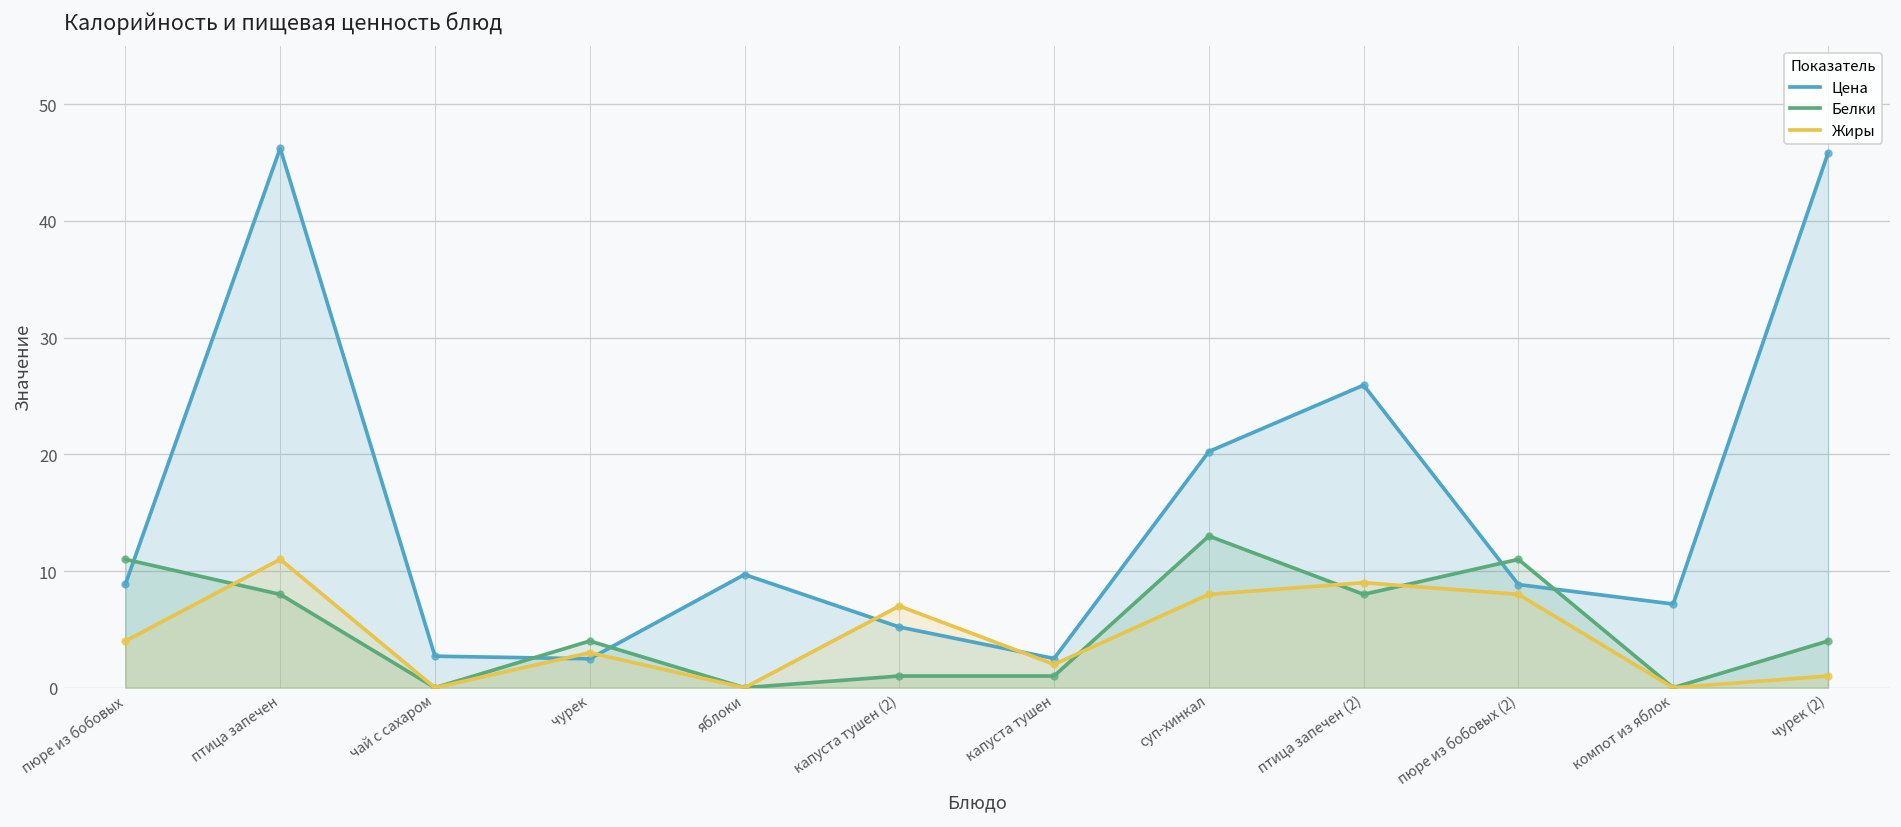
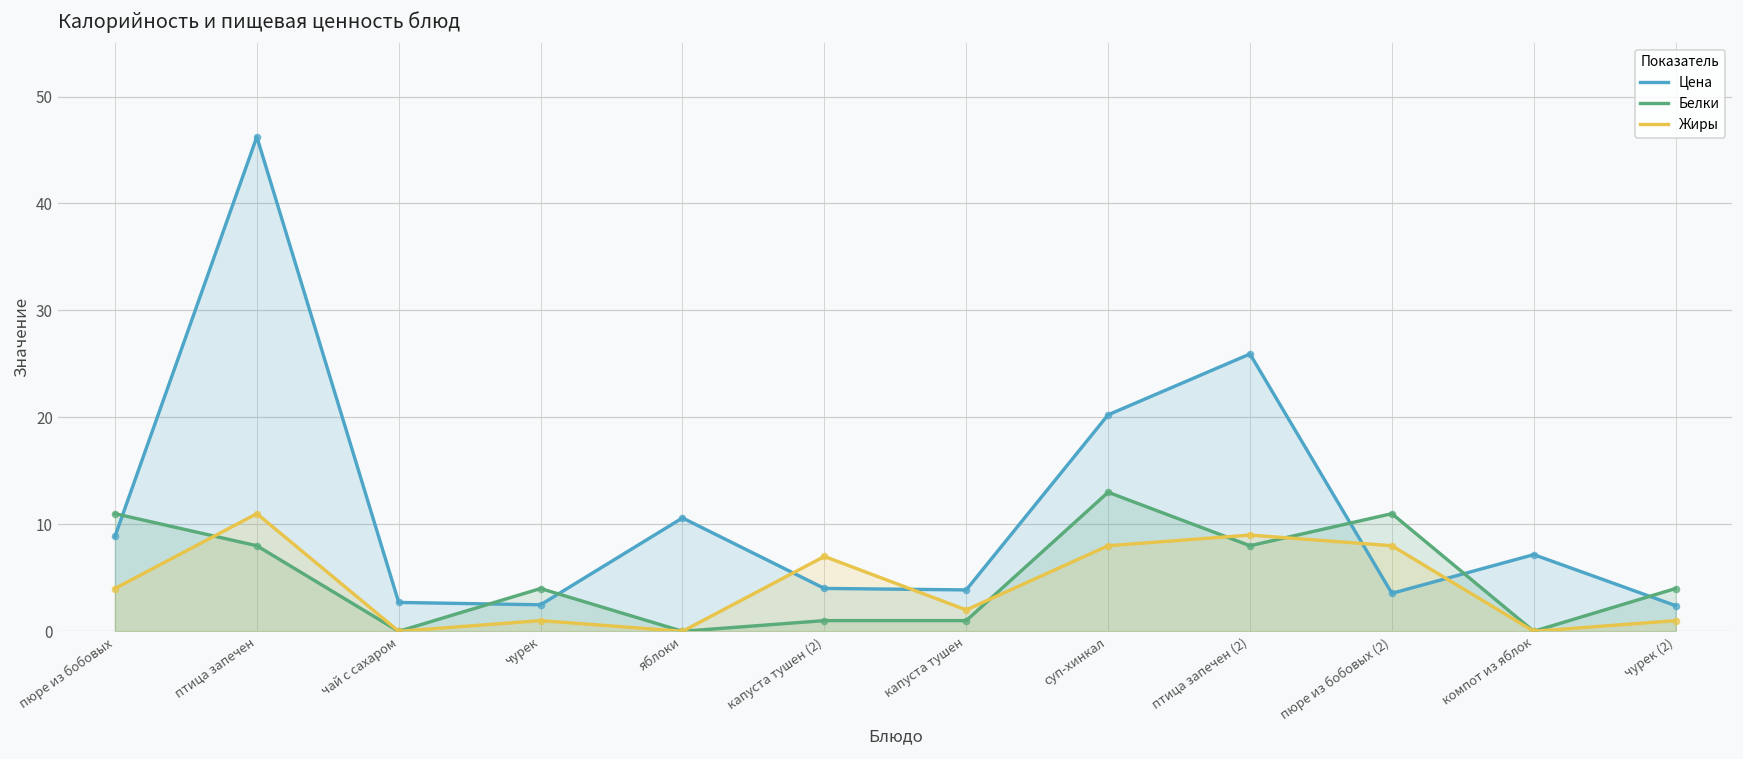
Жиры, чурек: 3 -> 1
Цена, яблоки: 10 -> 11
Цена, капуста тушен (2): 5 -> 4
Цена, капуста тушен: 3 -> 4
Цена, пюре из бобовых (2): 9 -> 4
Цена, чурек (2): 46 -> 2
